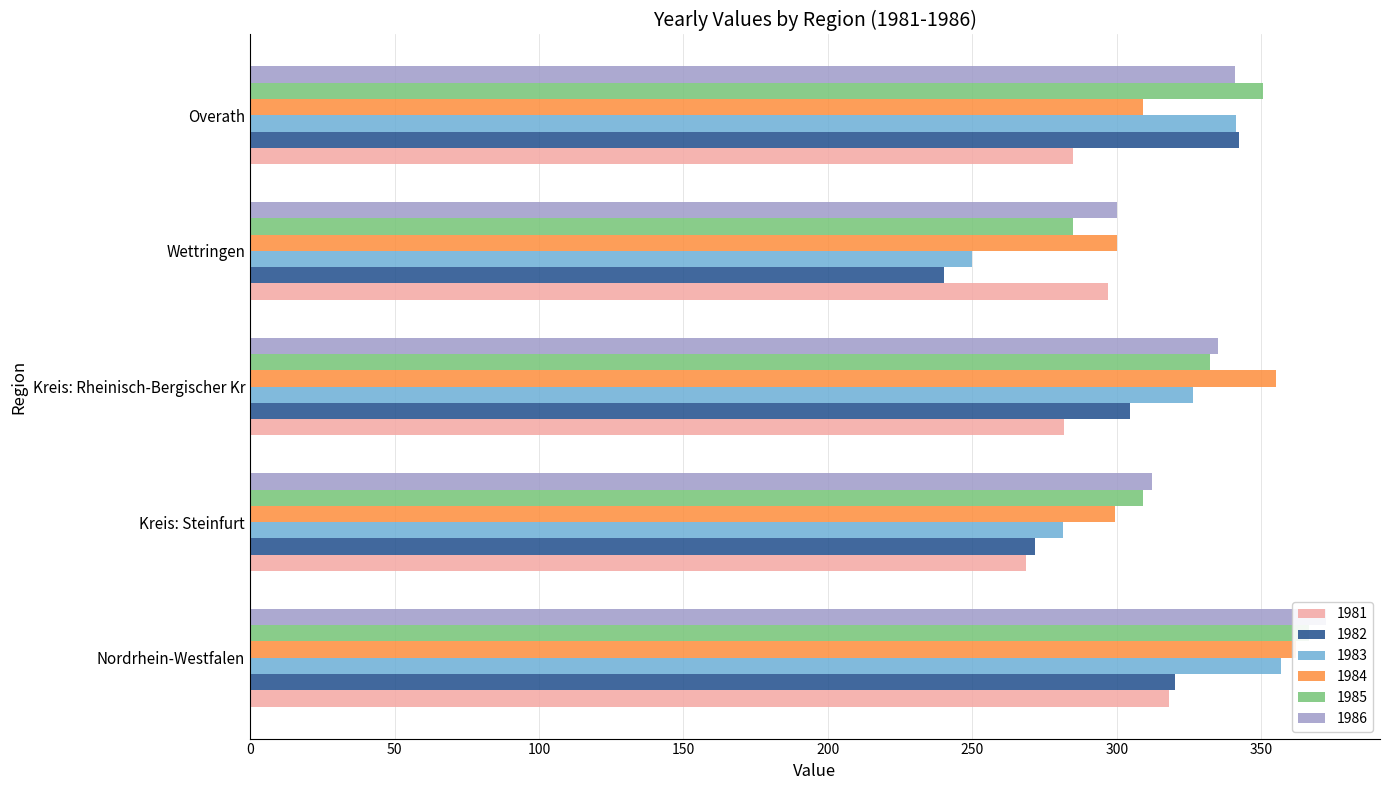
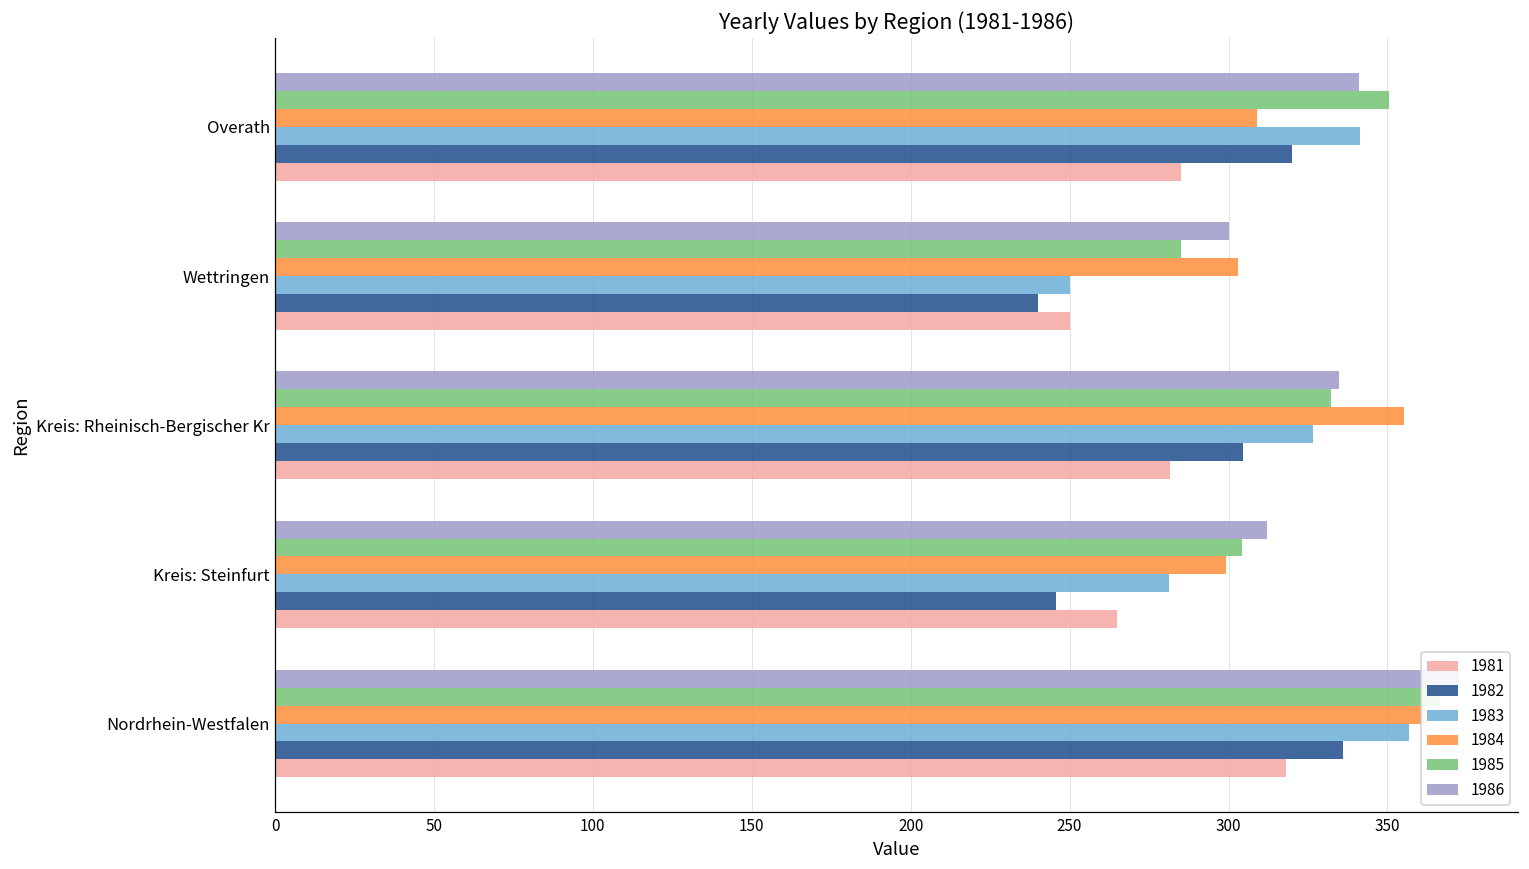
1982, Overath: 342 -> 320
1984, Wettringen: 300 -> 303
1981, Wettringen: 297 -> 250
1985, Kreis: Steinfurt: 309 -> 304
1982, Kreis: Steinfurt: 272 -> 246
1981, Kreis: Steinfurt: 269 -> 265
1982, Nordrhein-Westfalen: 320 -> 336
